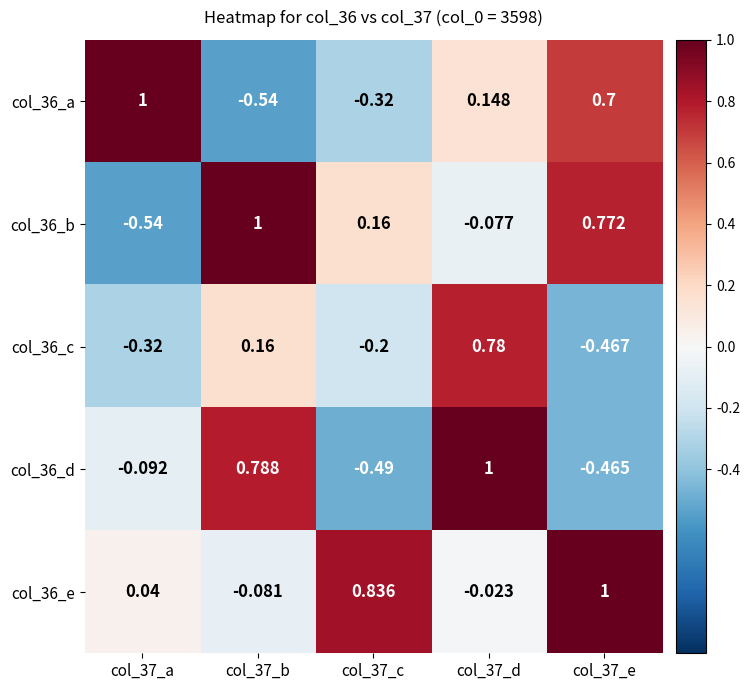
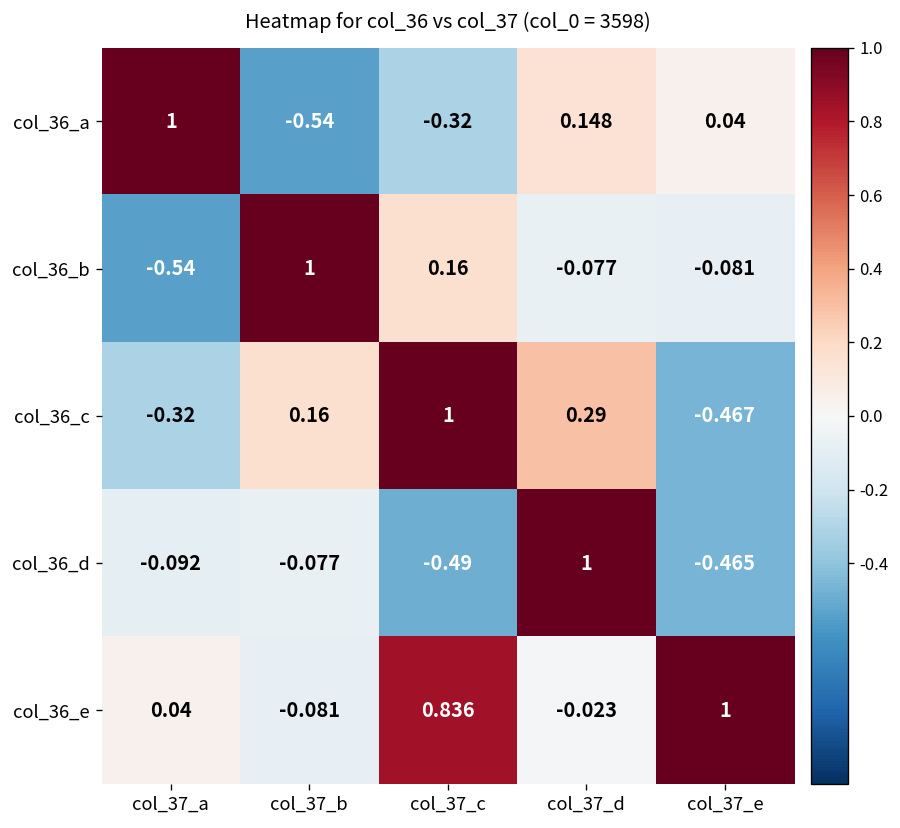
col_36_a, col_37_e: 0.7 -> 0.04
col_36_b, col_37_e: 0.772 -> -0.081
col_36_c, col_37_c: -0.2 -> 1
col_36_c, col_37_d: 0.78 -> 0.29
col_36_d, col_37_b: 0.788 -> -0.077
